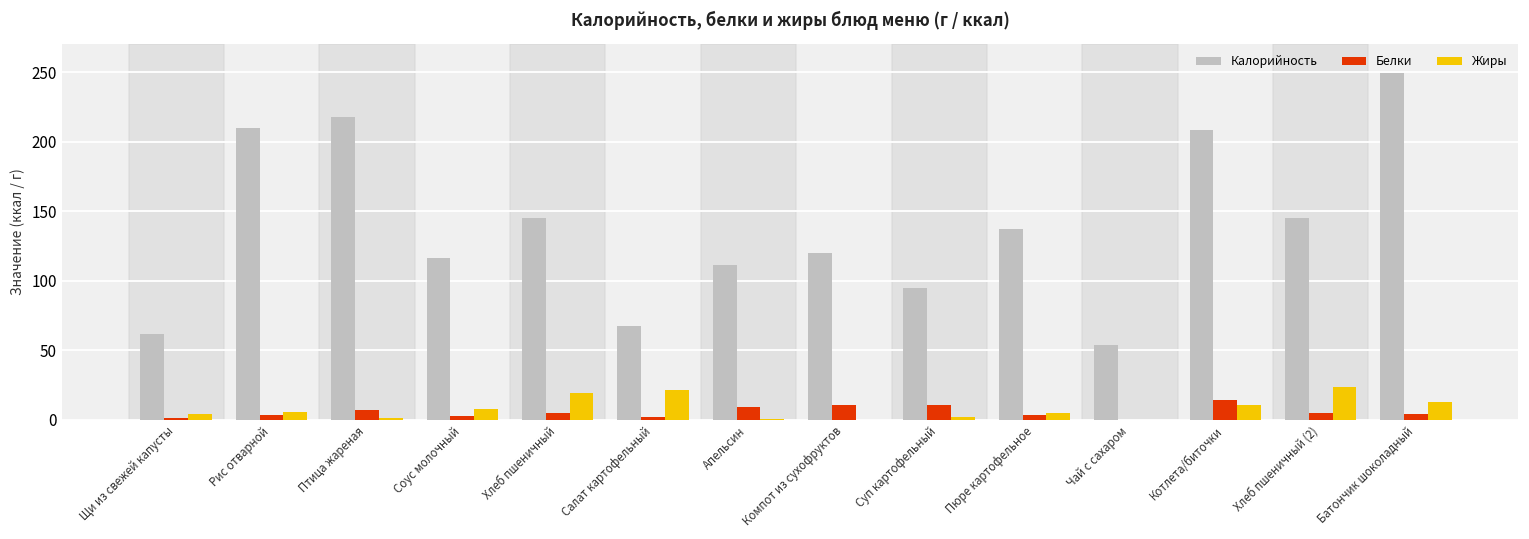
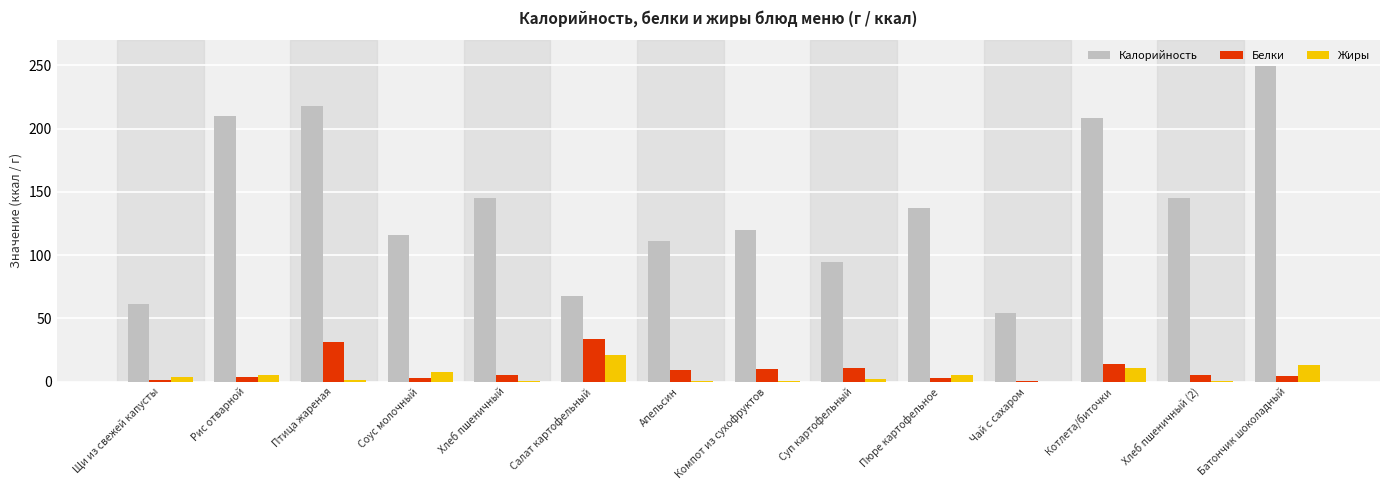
Белки, Птица жареная: 7 -> 31
Жиры, Хлеб пшеничный: 19 -> 1
Белки, Салат картофельный: 2 -> 33
Жиры, Хлеб пшеничный (2): 23 -> 1
